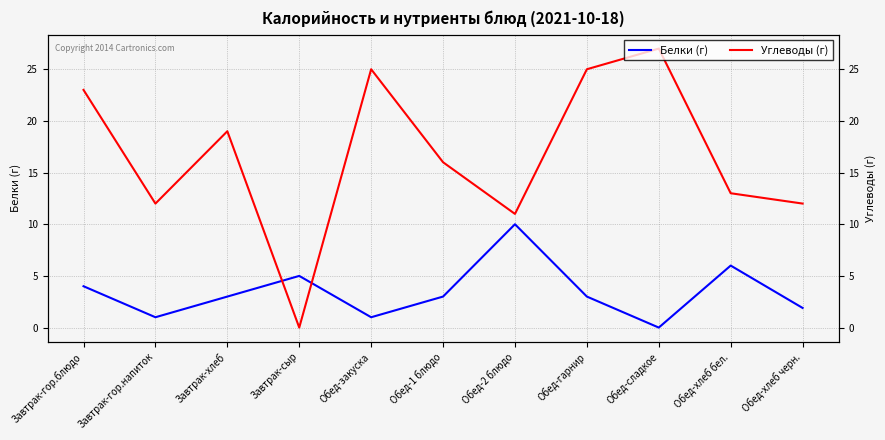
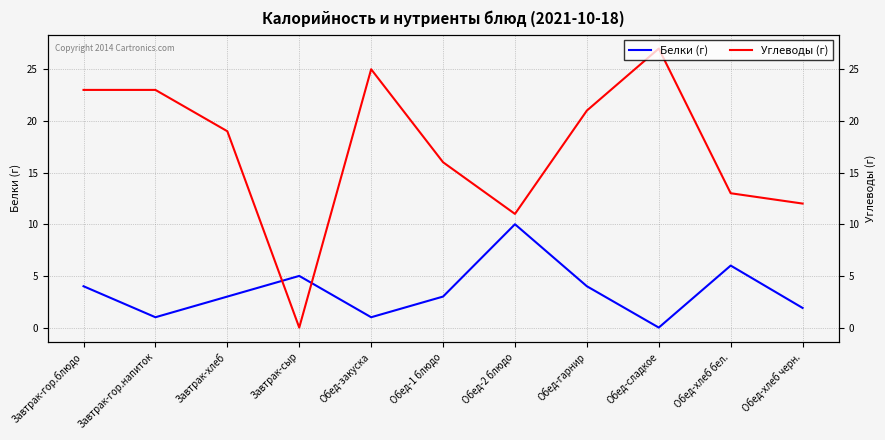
Углеводы (г), Завтрак-гор.напиток: 12 -> 23
Белки (г), Обед-гарнир: 3 -> 4
Углеводы (г), Обед-гарнир: 25 -> 21
